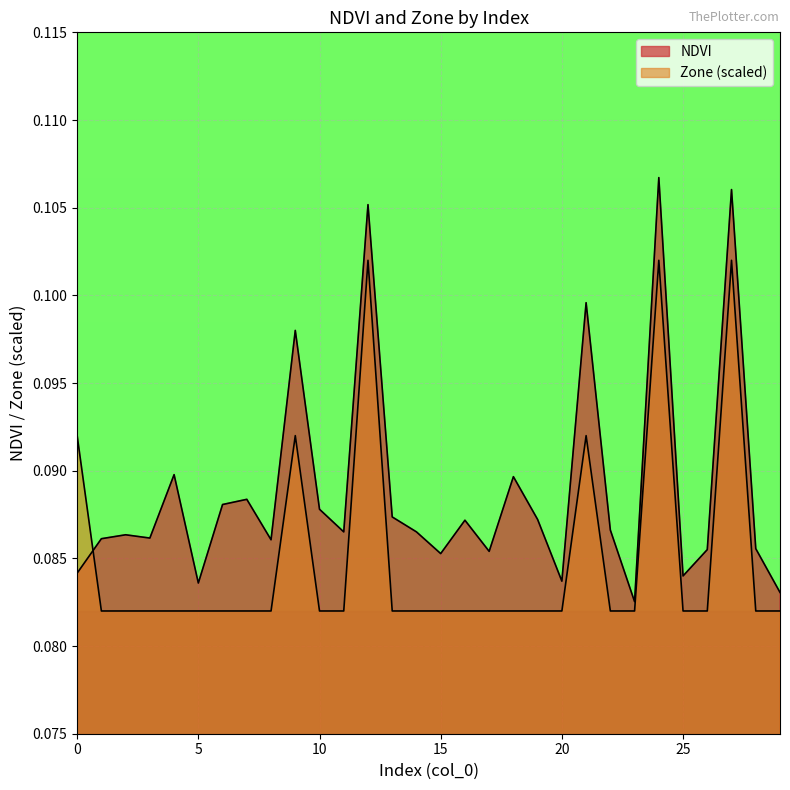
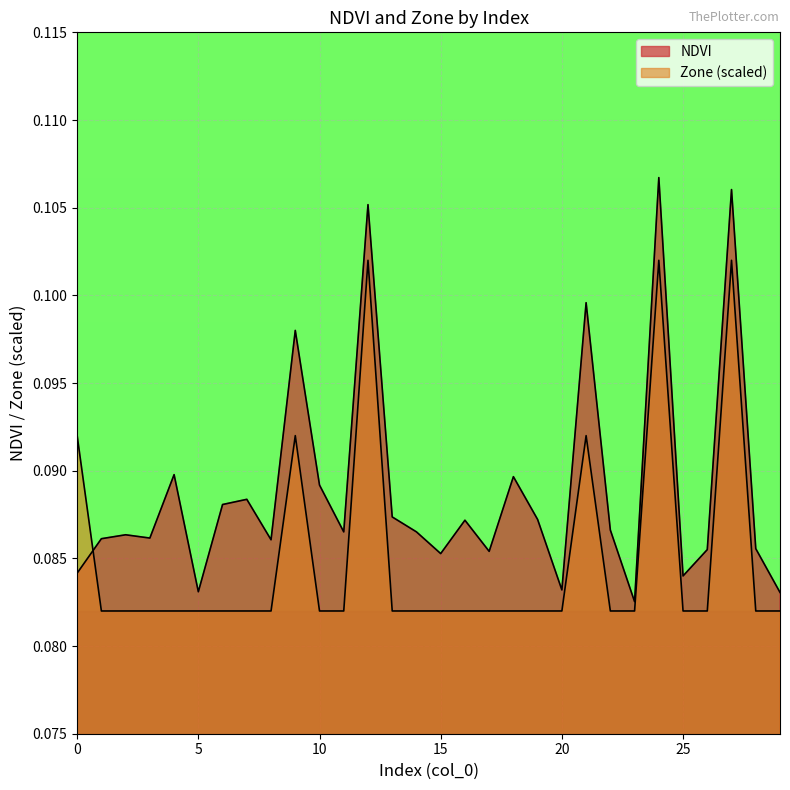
NDVI, 5: 0.0836 -> 0.0831
NDVI, 10: 0.0878 -> 0.0892
NDVI, 20: 0.0837 -> 0.0832
